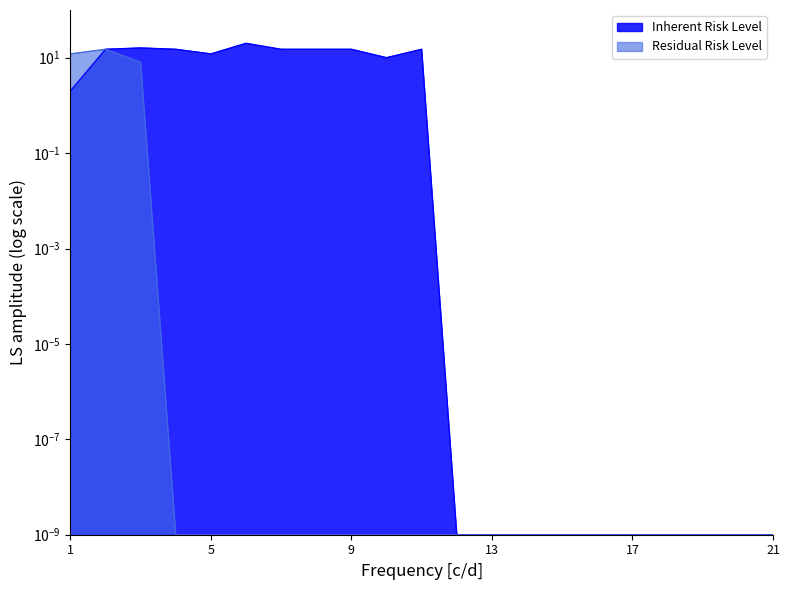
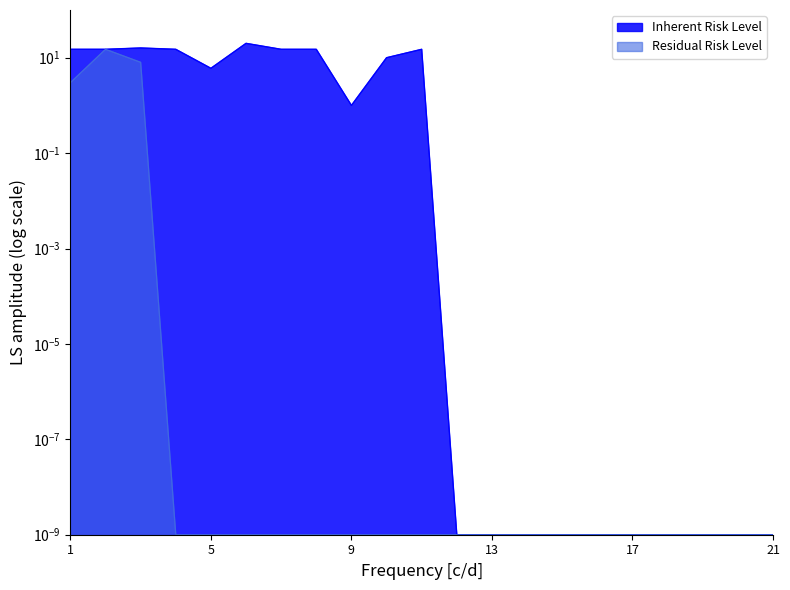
Inherent Risk Level, 1: 2.0 -> 15
Residual Risk Level, 1: 12 -> 3
Inherent Risk Level, 5: 12 -> 6
Inherent Risk Level, 9: 15 -> 1.0
